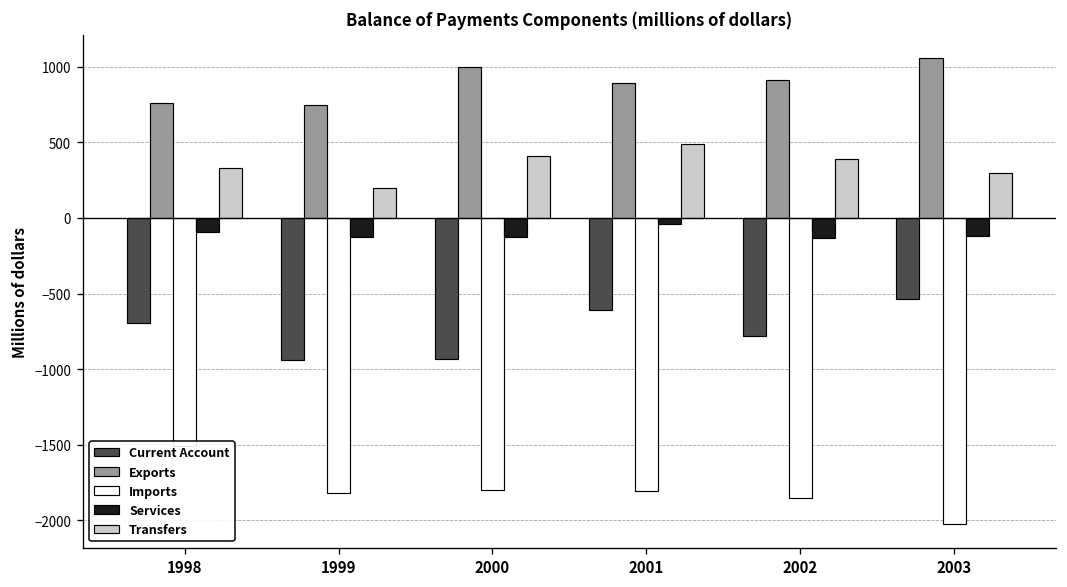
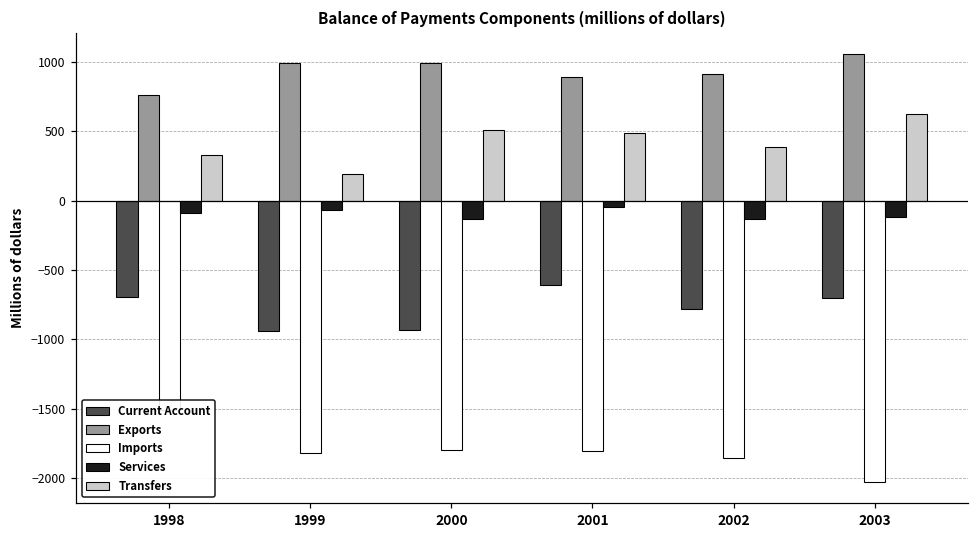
Exports, 1999: 750 -> 990
Services, 1999: -130 -> -70
Transfers, 2000: 410 -> 510
Current Account, 2003: -530 -> -710
Transfers, 2003: 300 -> 630
